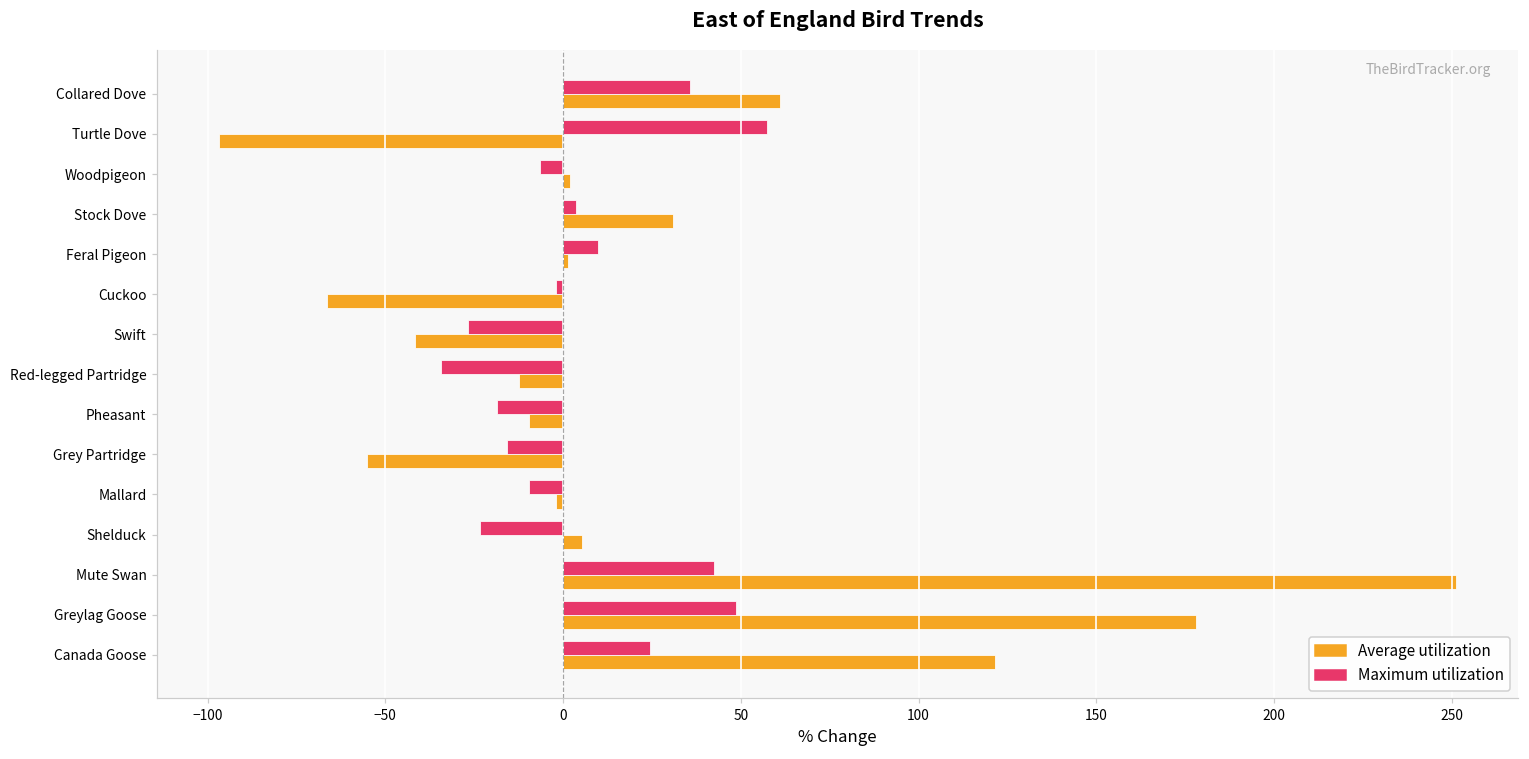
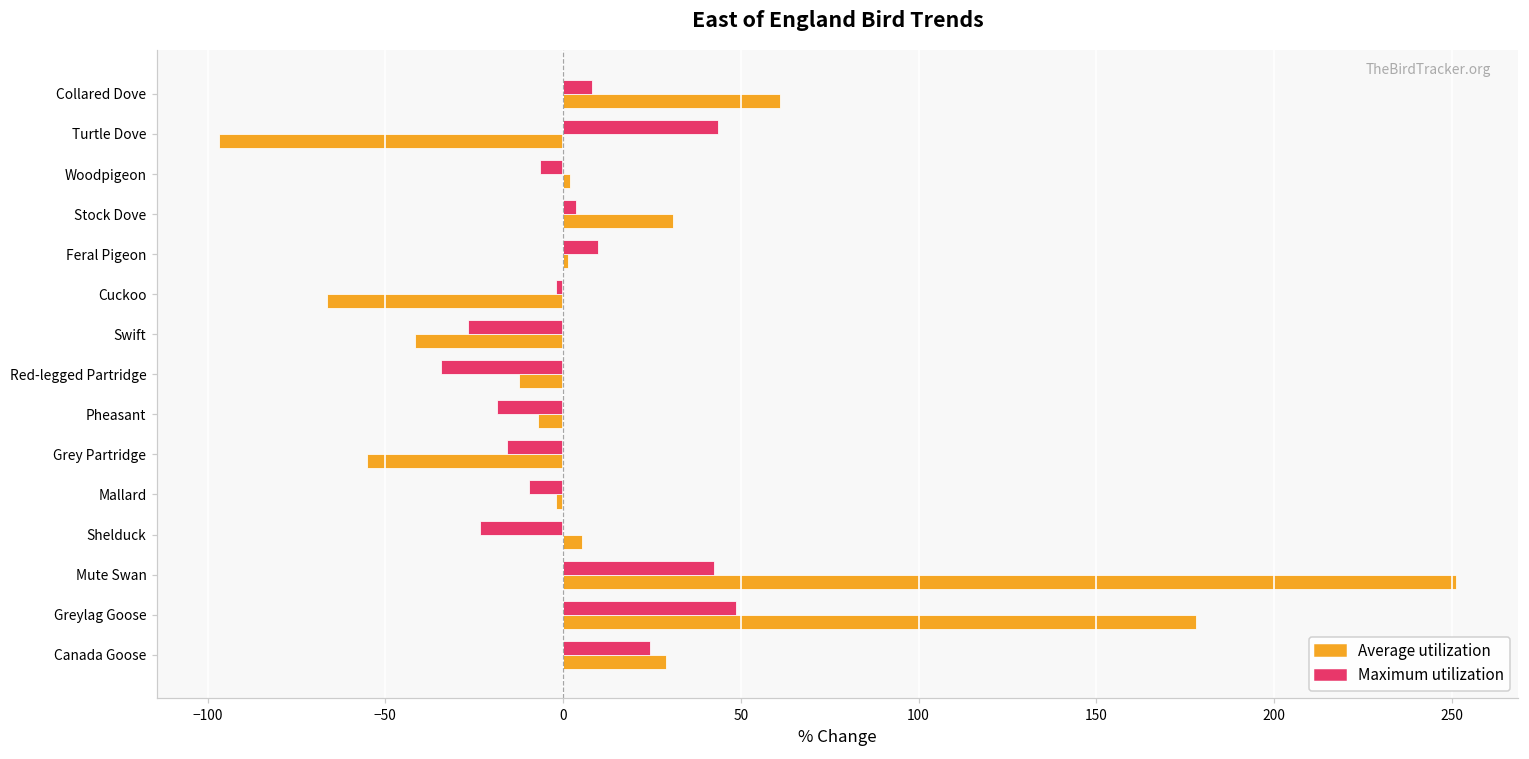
Maximum utilization, Collared Dove: 36 -> 8
Maximum utilization, Turtle Dove: 57 -> 44
Average utilization, Pheasant: -10 -> -7
Average utilization, Canada Goose: 121 -> 29
